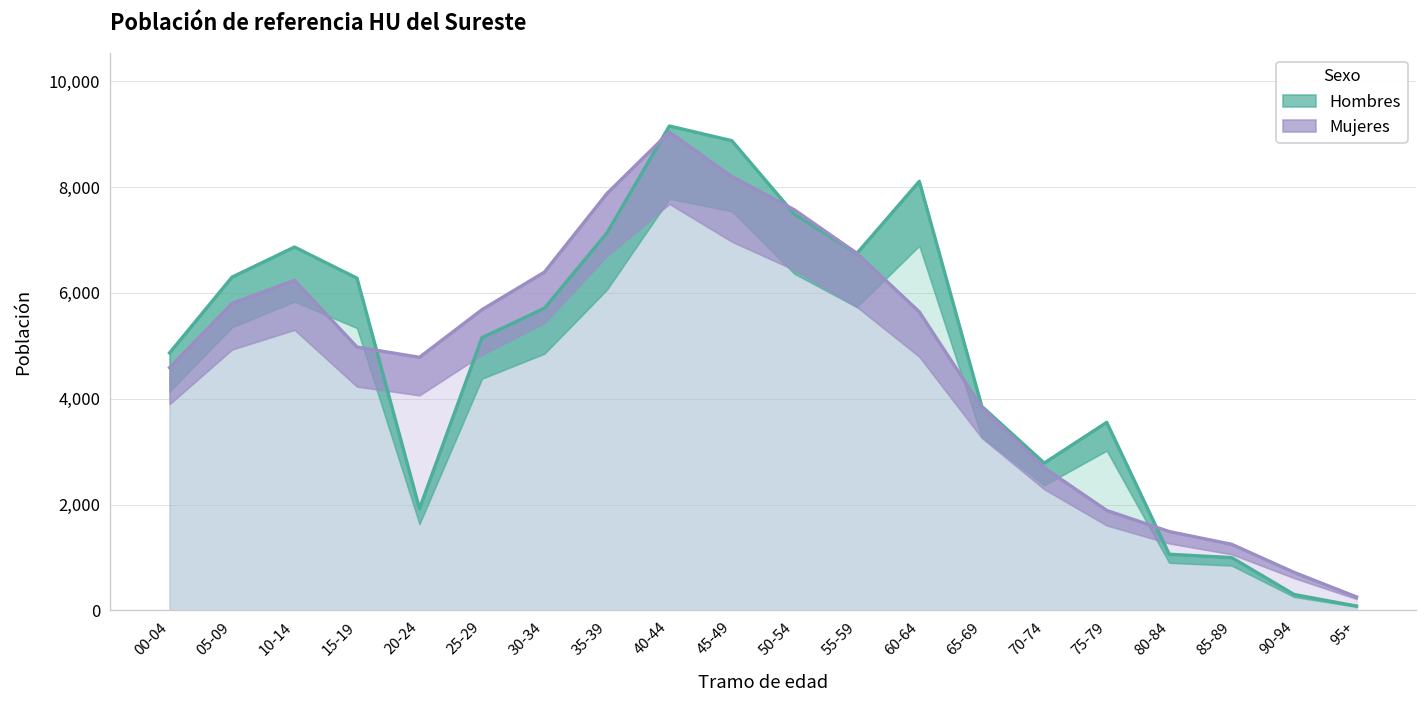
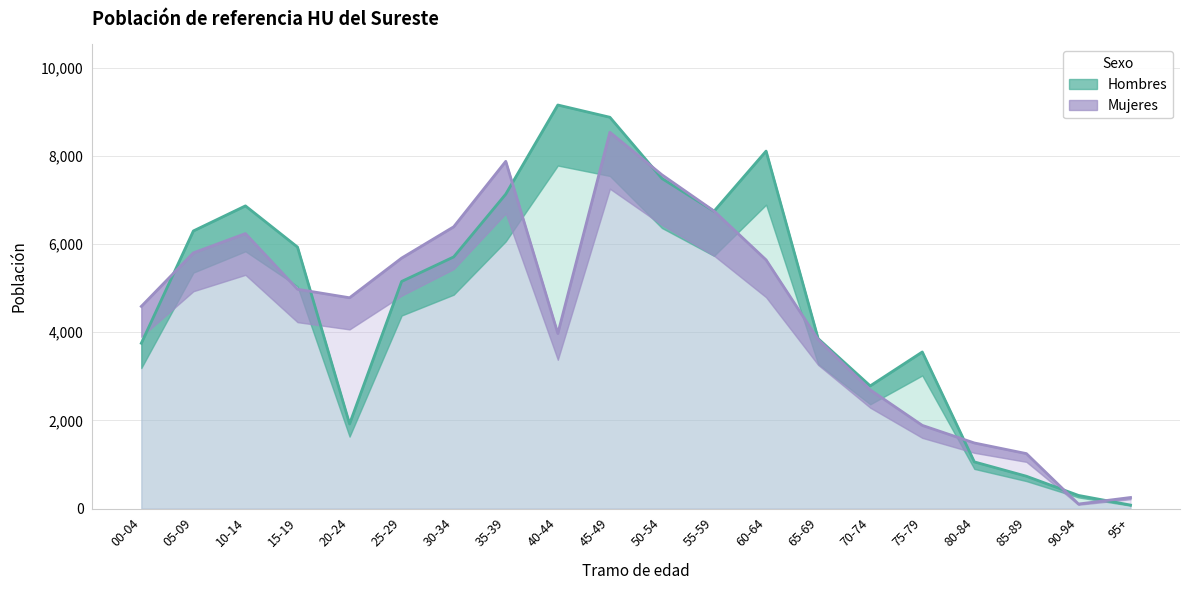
Hombres, 00-04: 4,900 -> 3,800
Hombres, 15-19: 6,300 -> 5,900
Mujeres, 40-44: 9,000 -> 4,000
Mujeres, 45-49: 8,200 -> 8,500
Hombres, 85-89: 1,000 -> 700
Mujeres, 90-94: 700 -> 100
